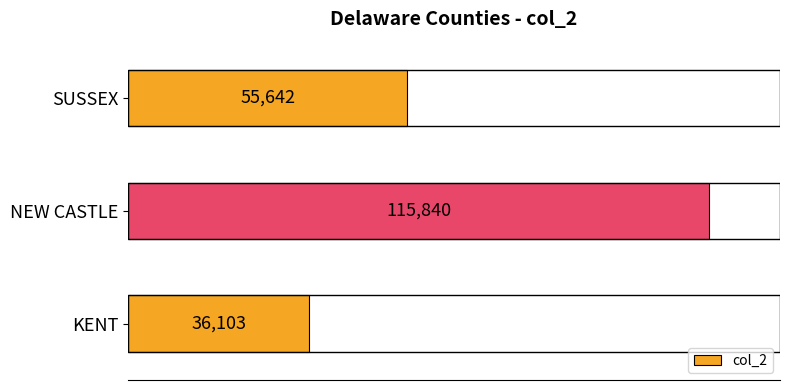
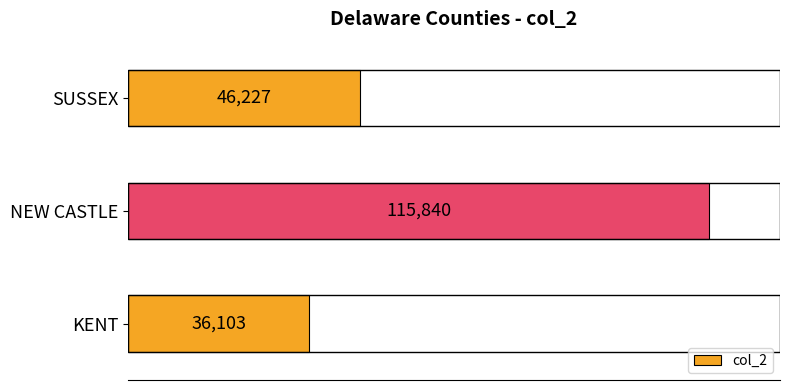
SUSSEX: 55,642 -> 46,227
